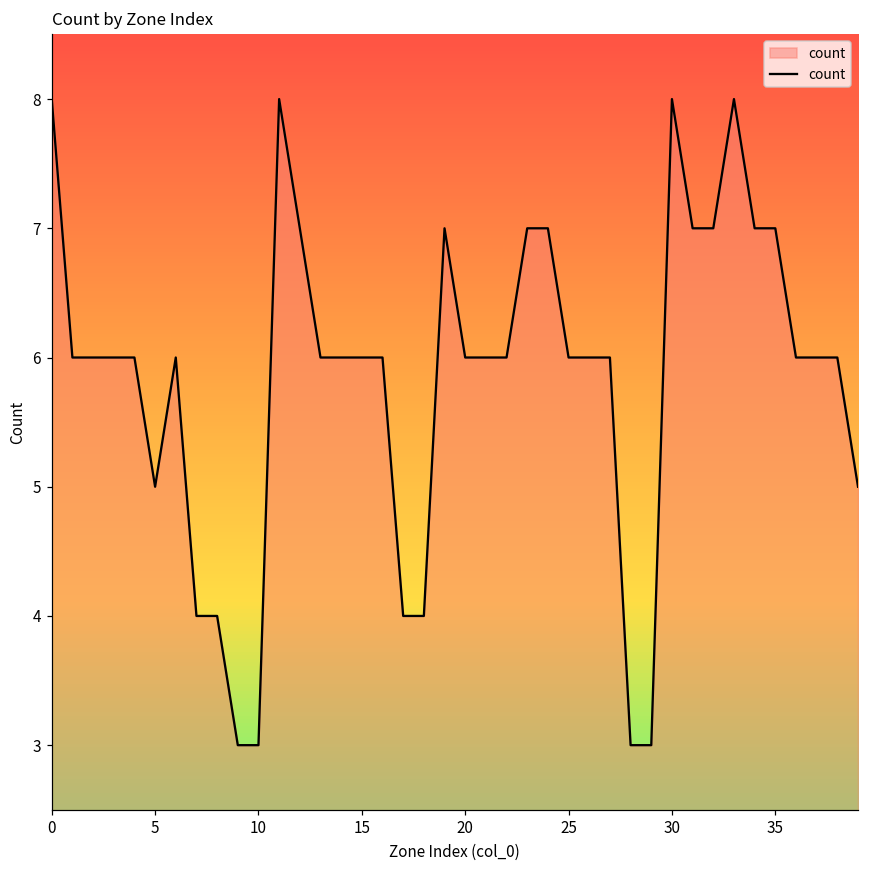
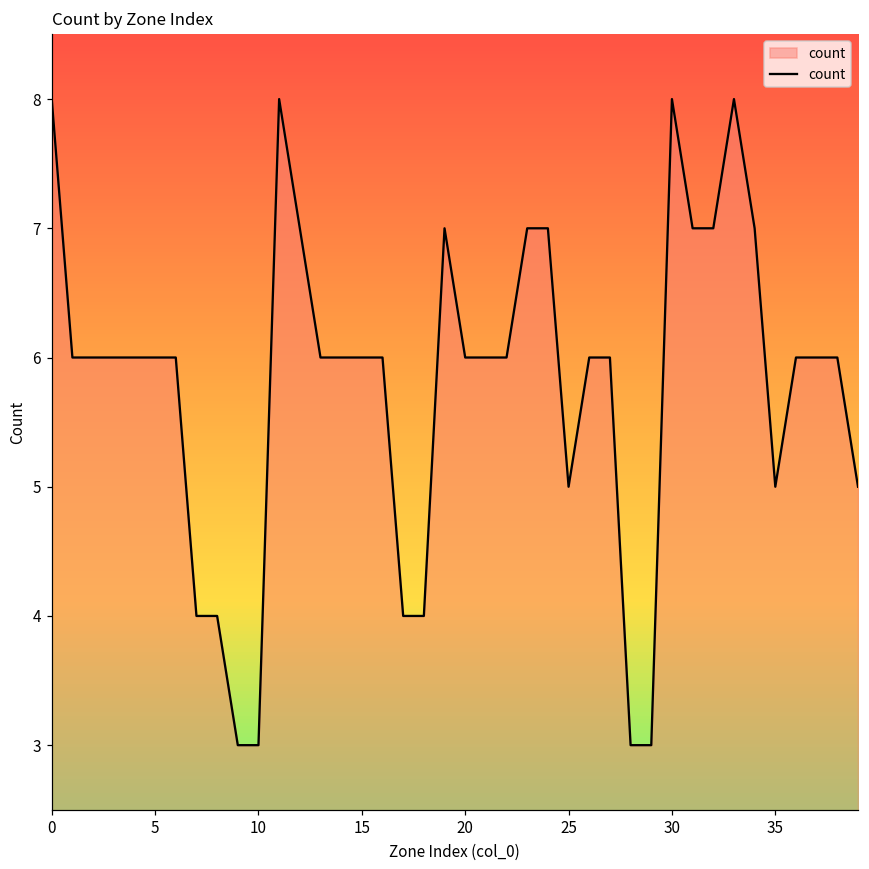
5: 5 -> 6
25: 6 -> 5
35: 7 -> 5
